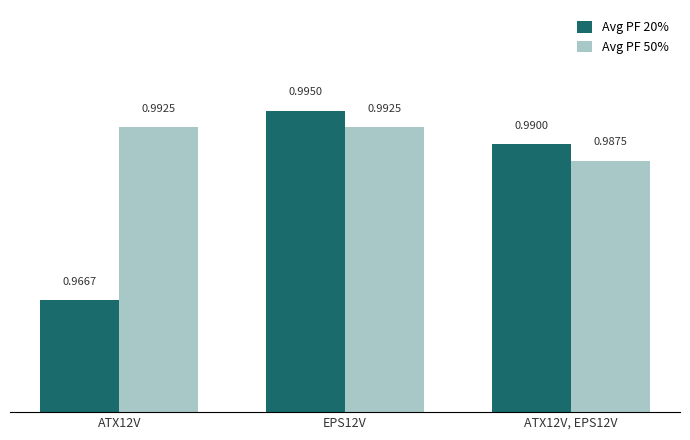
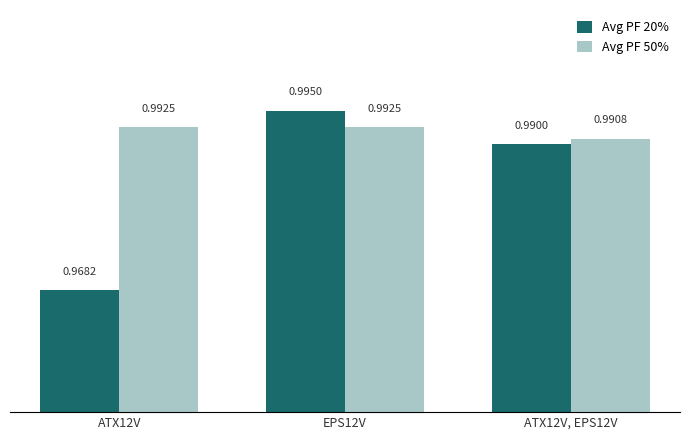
Avg PF 20%, ATX12V: 0.9667 -> 0.9682
Avg PF 50%, ATX12V, EPS12V: 0.9875 -> 0.9908
